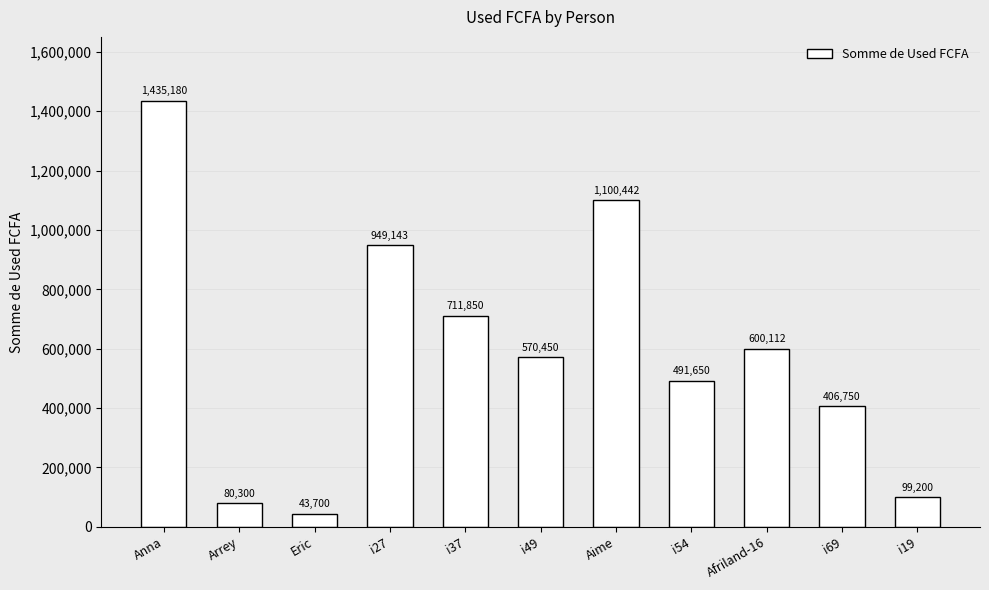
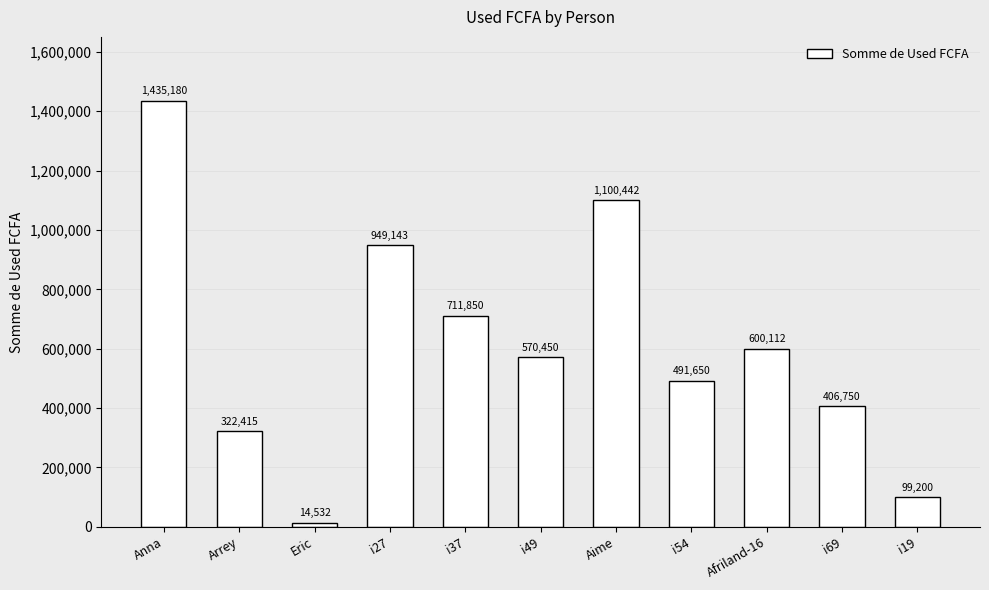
Arrey: 80,300 -> 322,415
Eric: 43,700 -> 14,532
